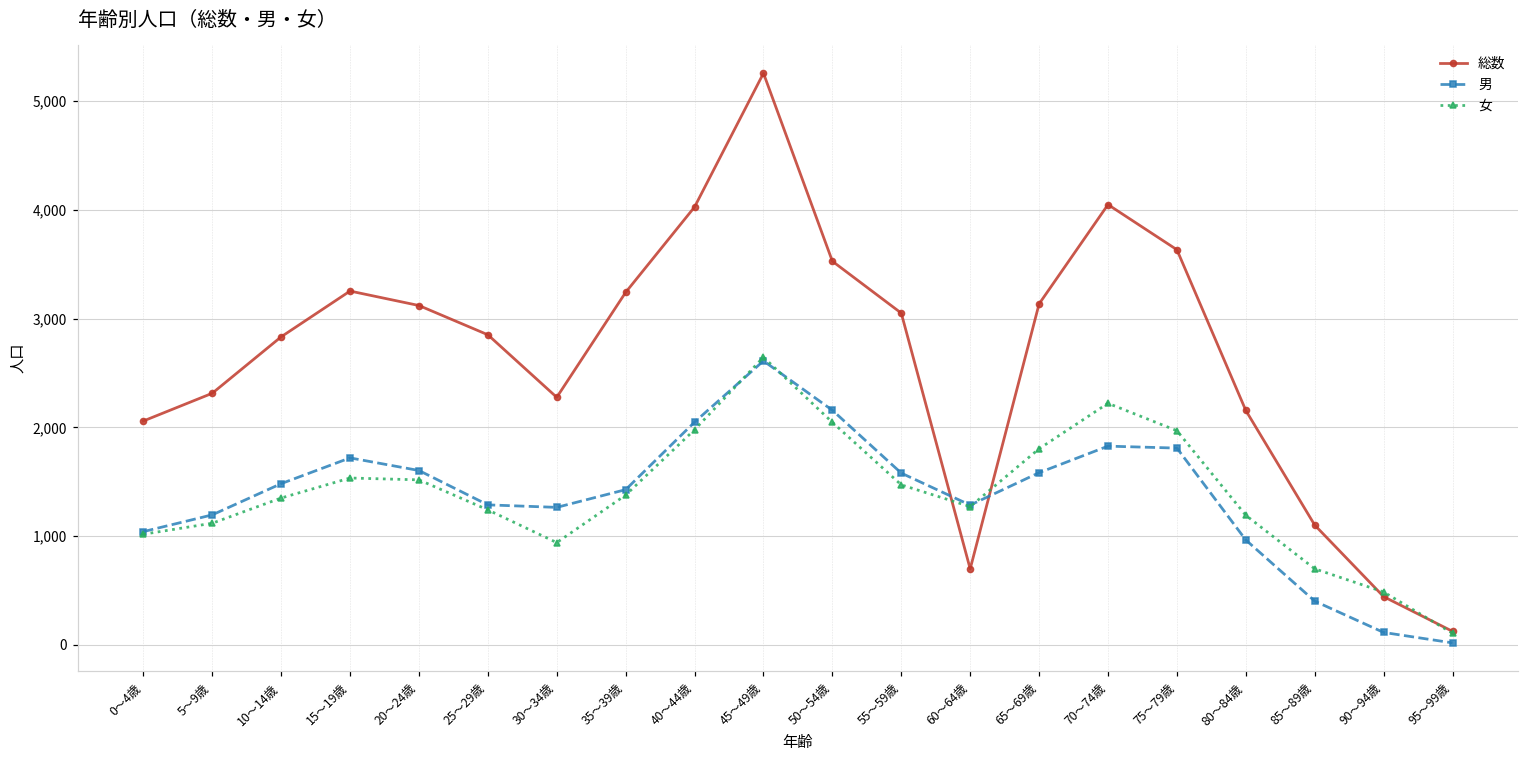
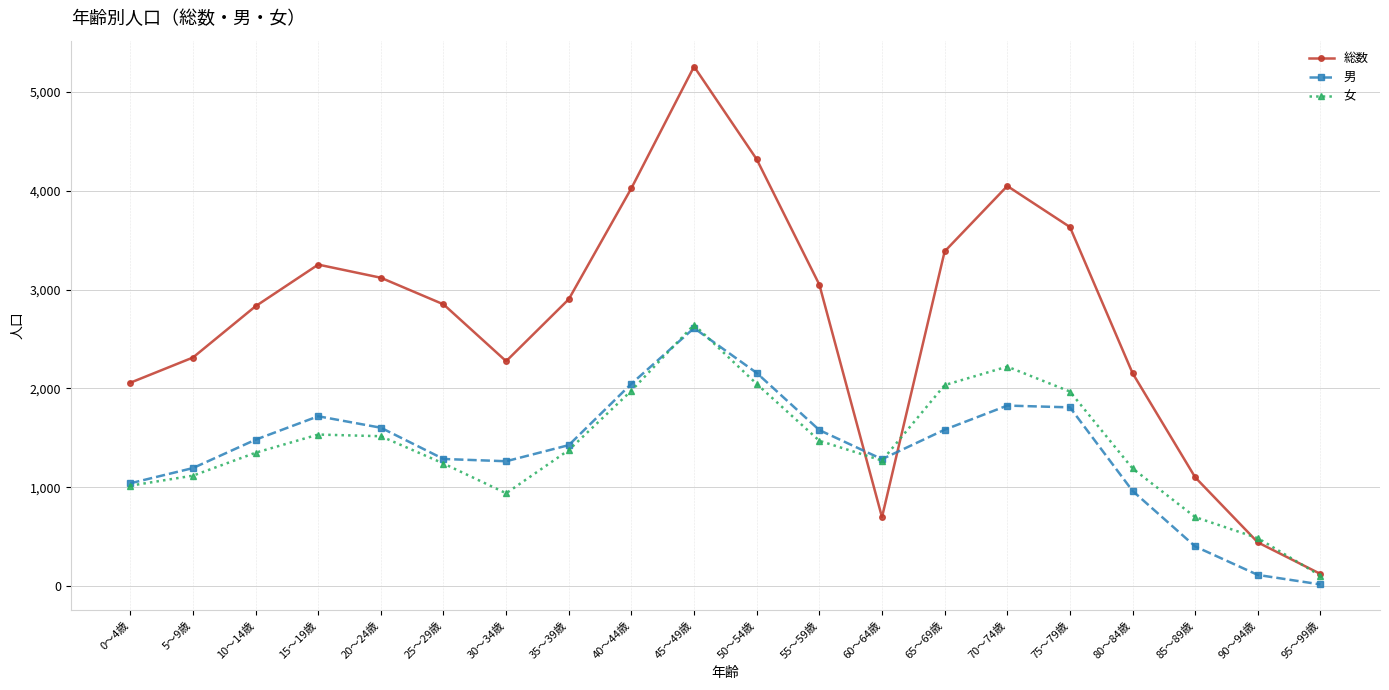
総数, 35～39歳: 3,200 -> 2,900
総数, 50～54歳: 3,500 -> 4,300
総数, 65～69歳: 3,100 -> 3,400
女, 65～69歳: 1,800 -> 2,000
